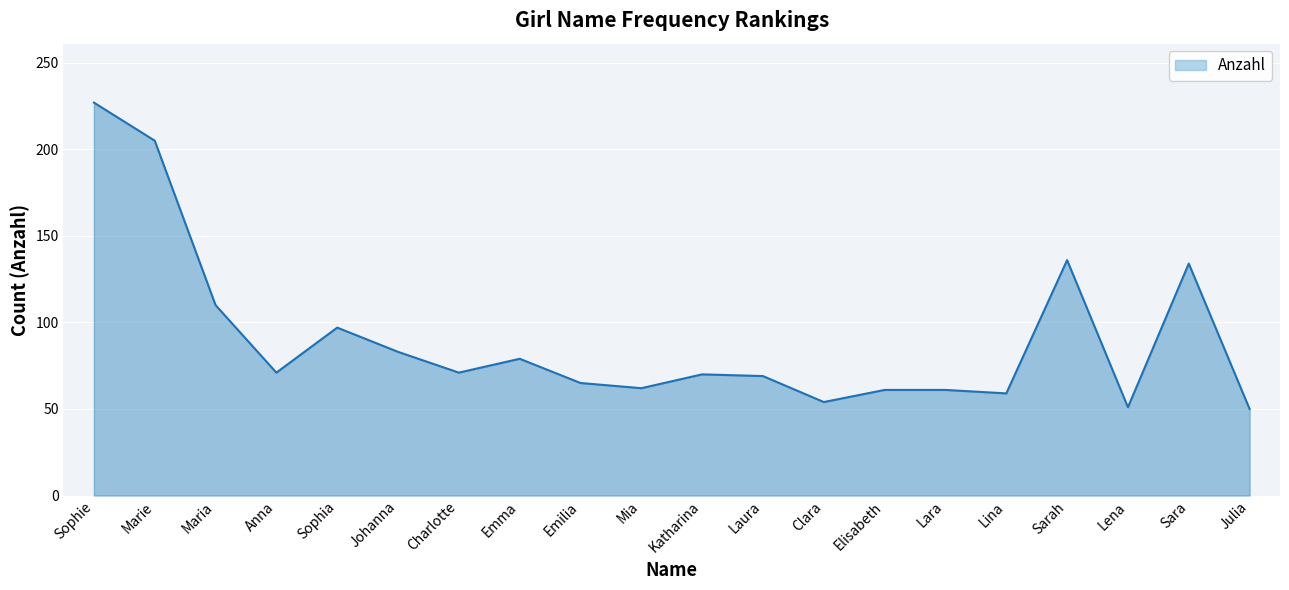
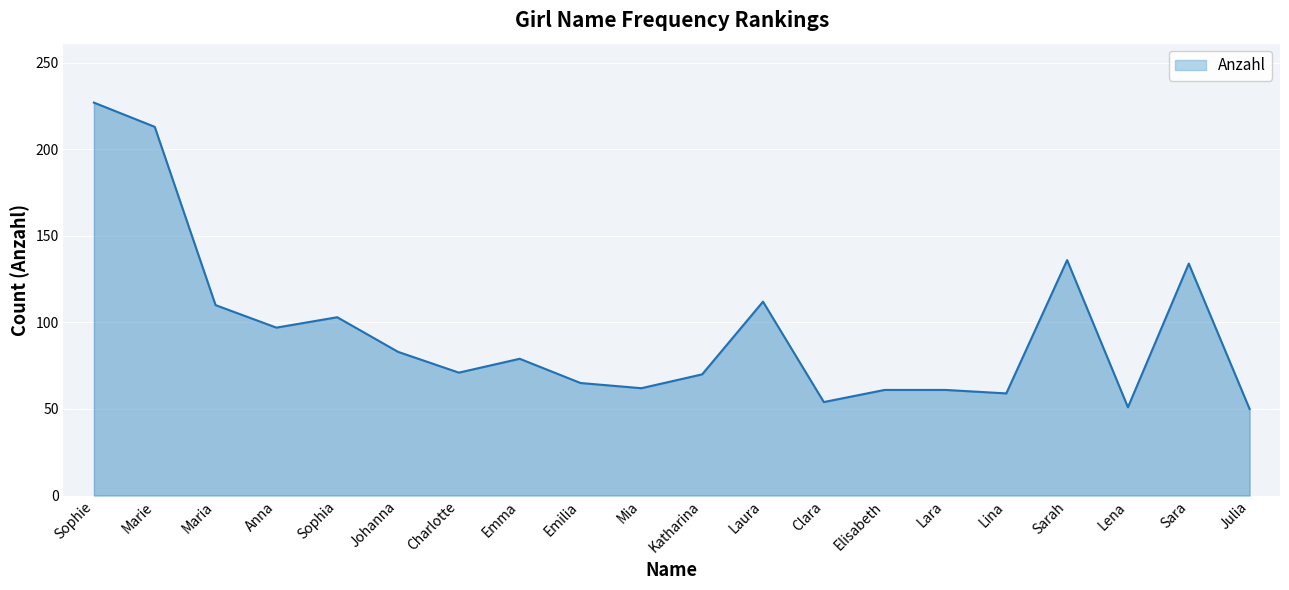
Marie: 205 -> 213
Anna: 71 -> 97
Sophia: 97 -> 103
Laura: 69 -> 112
